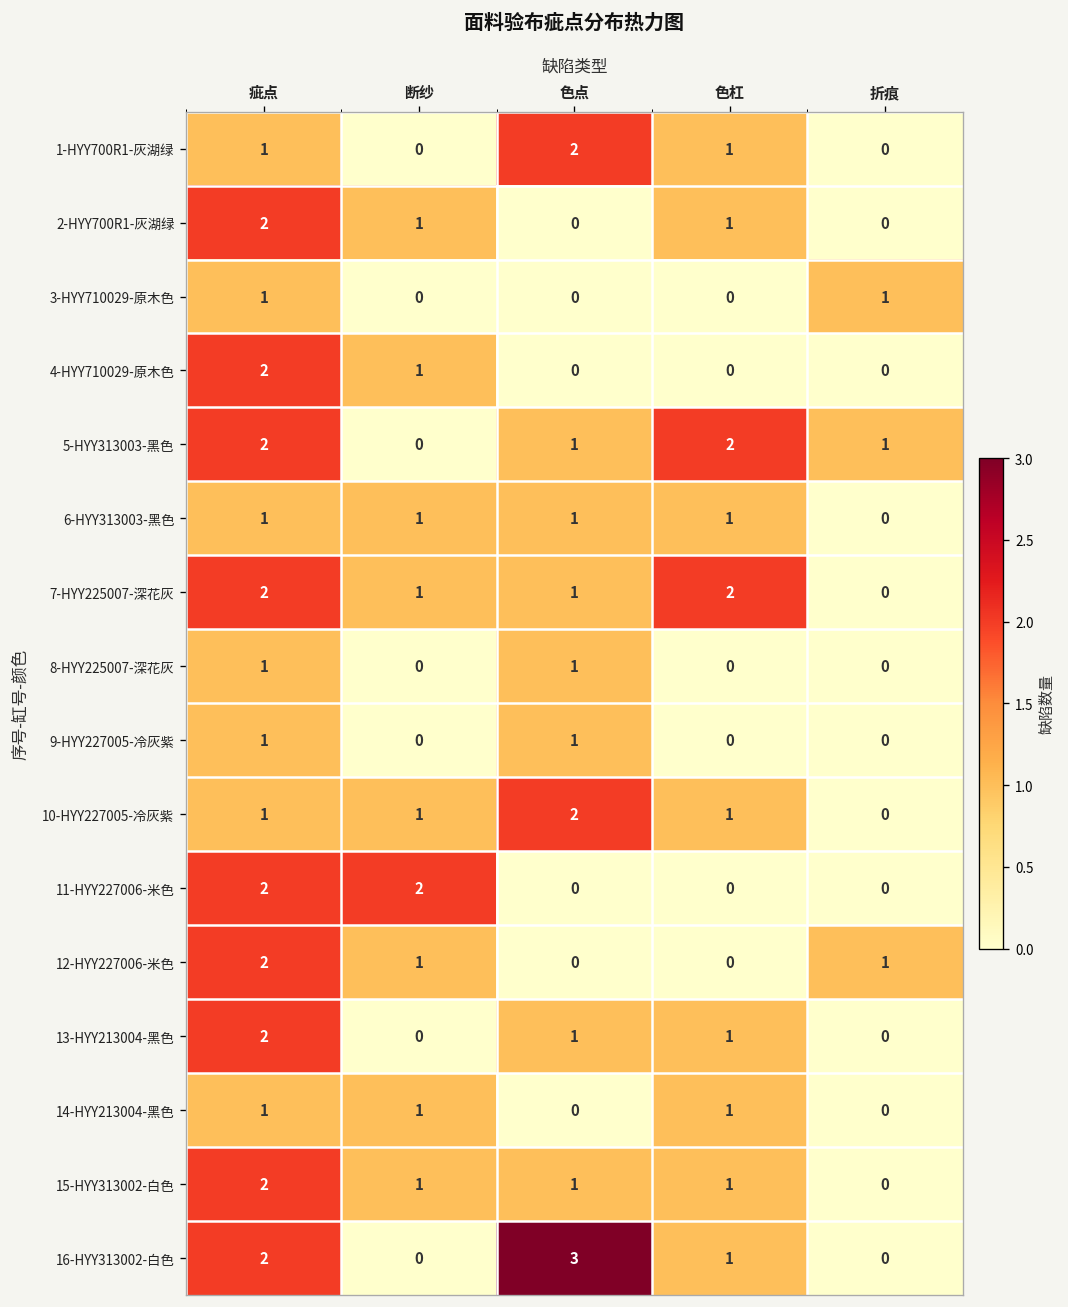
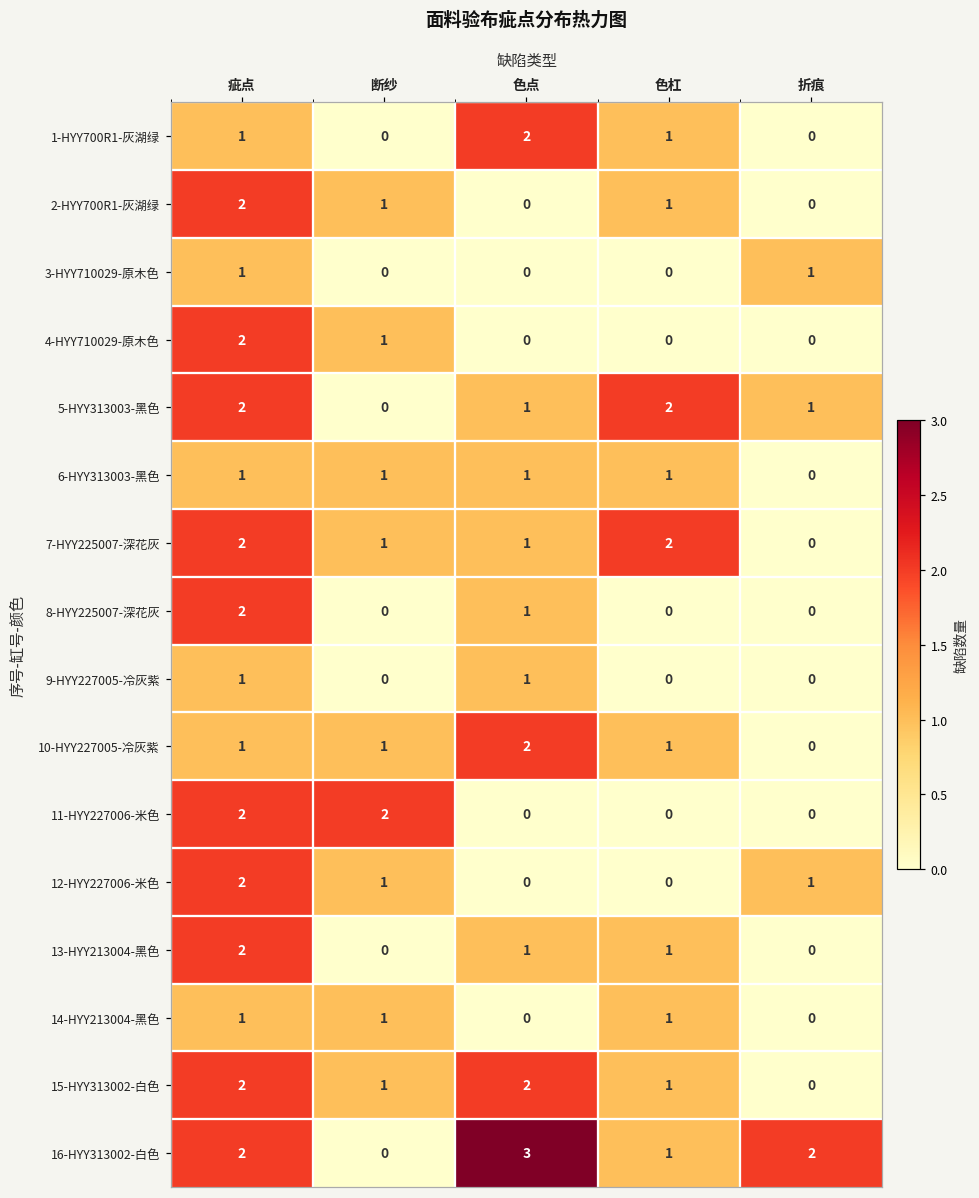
8-HYY225007-深花灰, 疵点: 1 -> 2
15-HYY313002-白色, 色点: 1 -> 2
16-HYY313002-白色, 折痕: 0 -> 2
